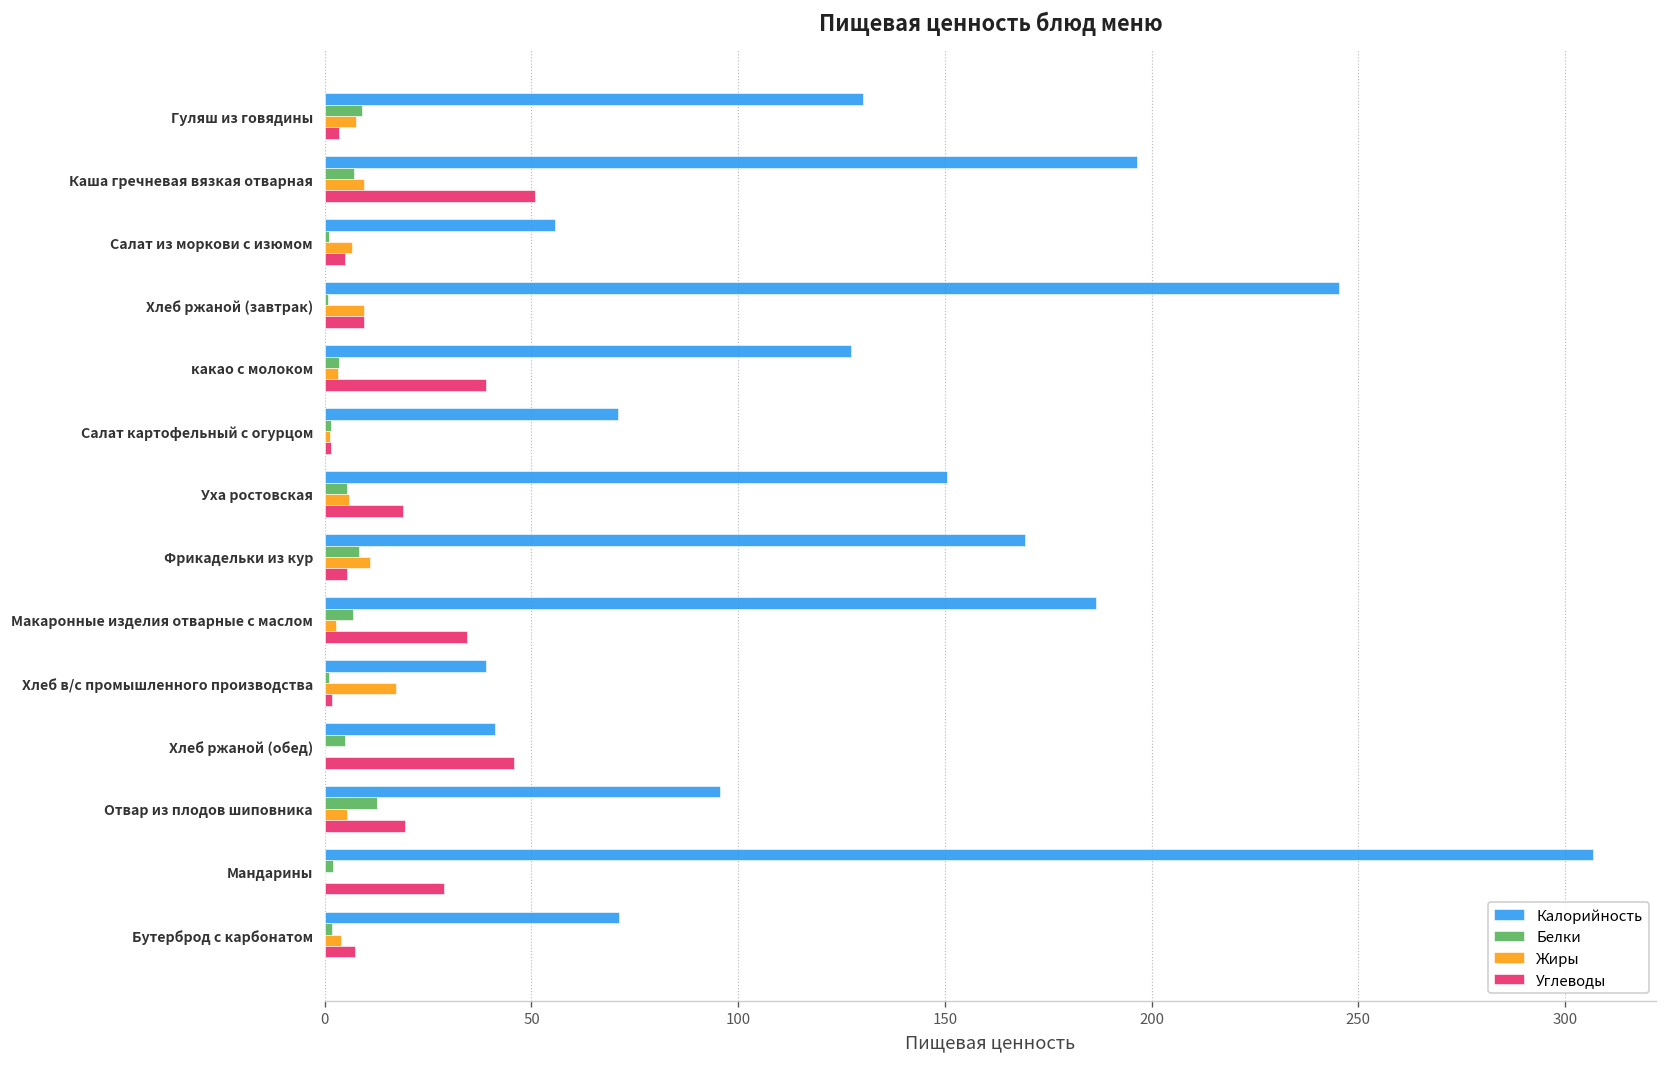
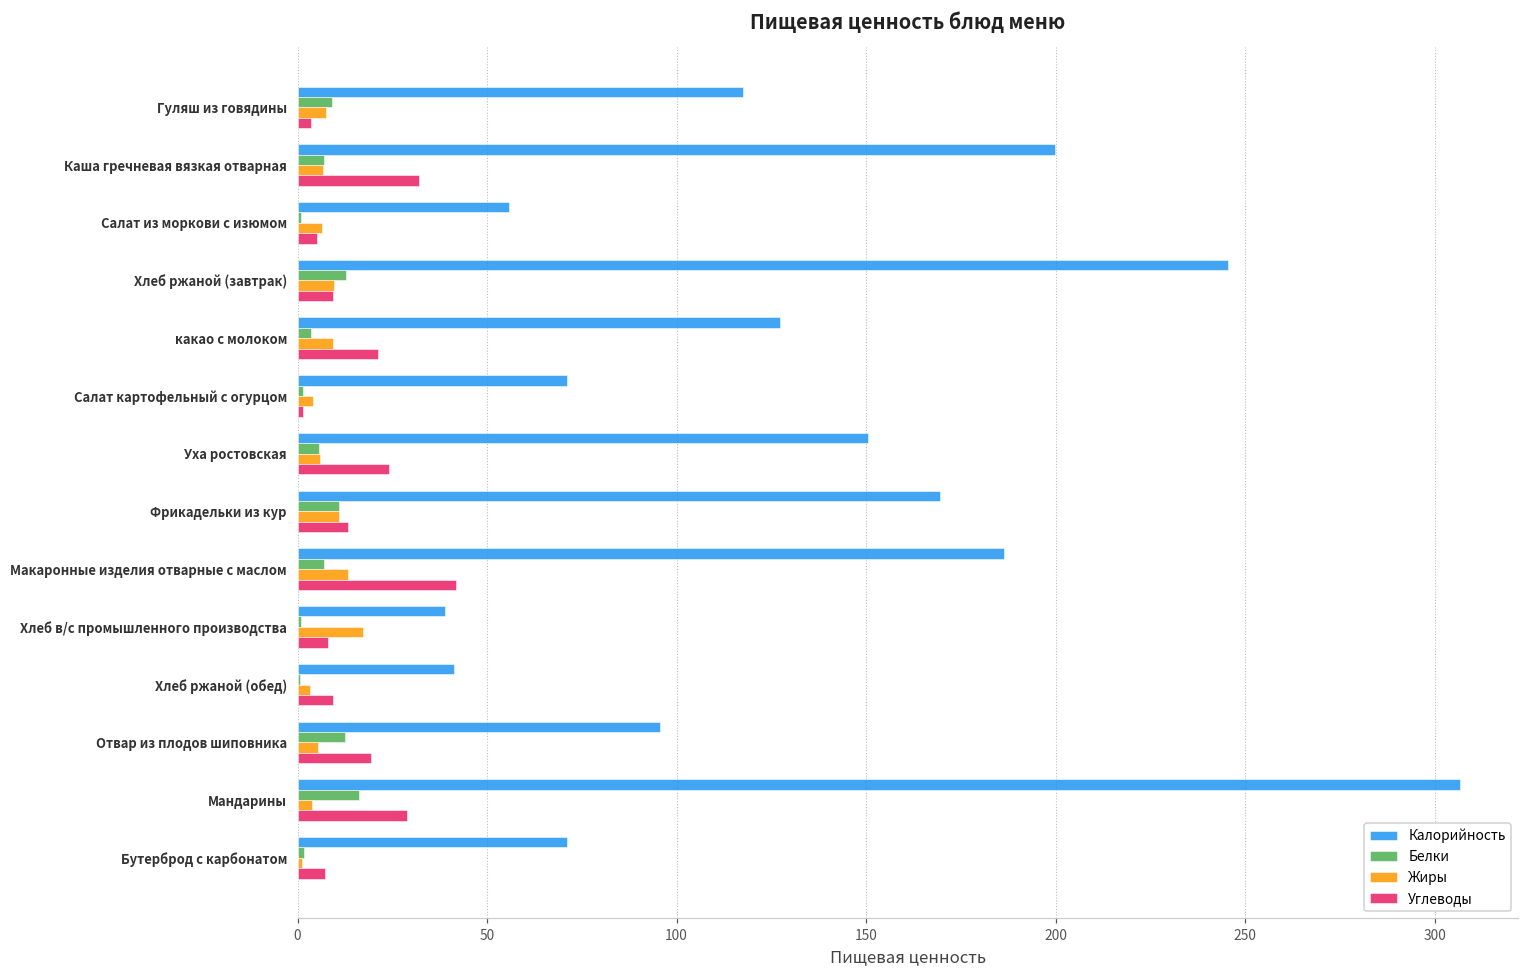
Калорийность, Гуляш из говядины: 130 -> 118
Калорийность, Каша гречневая вязкая отварная: 197 -> 200
Жиры, Каша гречневая вязкая отварная: 9 -> 7
Углеводы, Каша гречневая вязкая отварная: 51 -> 32
Белки, Хлеб ржаной (завтрак): 1 -> 13
Жиры, какао с молоком: 3 -> 9
Углеводы, какао с молоком: 39 -> 21
Жиры, Салат картофельный с огурцом: 1 -> 4
Углеводы, Уха ростовская: 19 -> 24
Белки, Фрикадельки из кур: 8 -> 11
Углеводы, Фрикадельки из кур: 5 -> 13
Жиры, Макаронные изделия отварные с маслом: 3 -> 13
Углеводы, Макаронные изделия отварные с маслом: 34 -> 42
Углеводы, Хлеб в/с промышленного производства: 2 -> 8
Белки, Хлеб ржаной (обед): 5 -> 1
Жиры, Хлеб ржаной (обед): 0 -> 3
Углеводы, Хлеб ржаной (обед): 46 -> 9
Белки, Мандарины: 2 -> 16
Жиры, Мандарины: 0 -> 4
Жиры, Бутерброд с карбонатом: 4 -> 1
